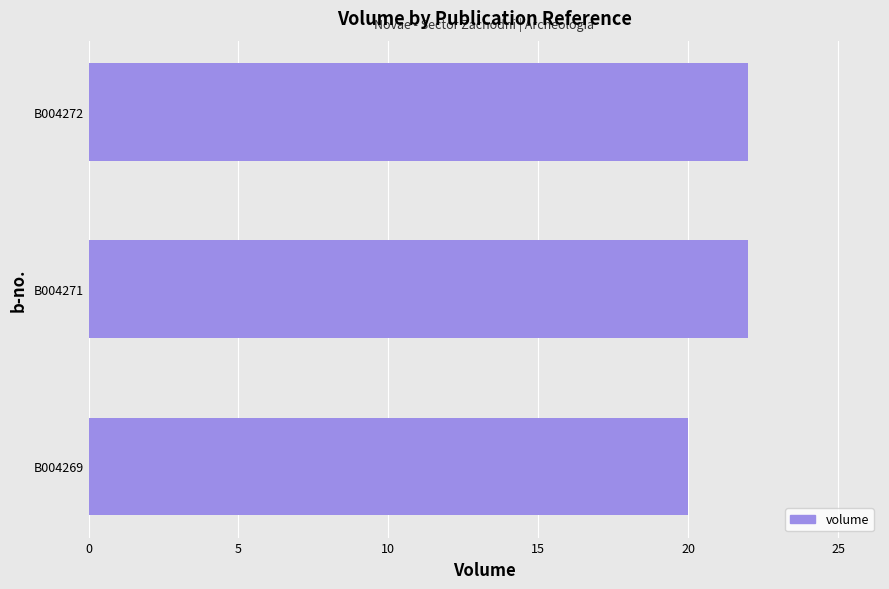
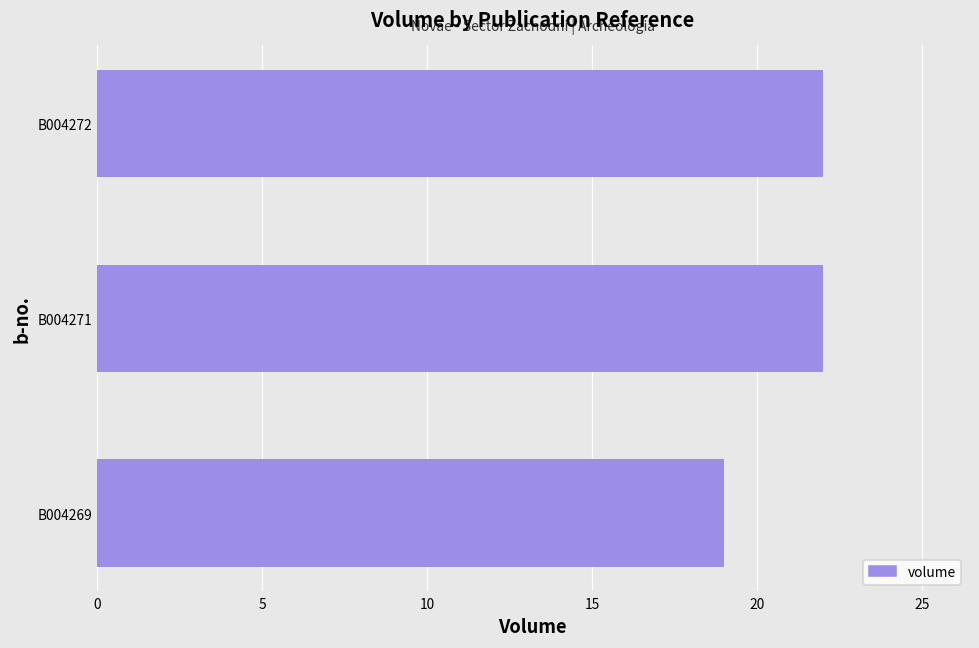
B004269: 20 -> 19
